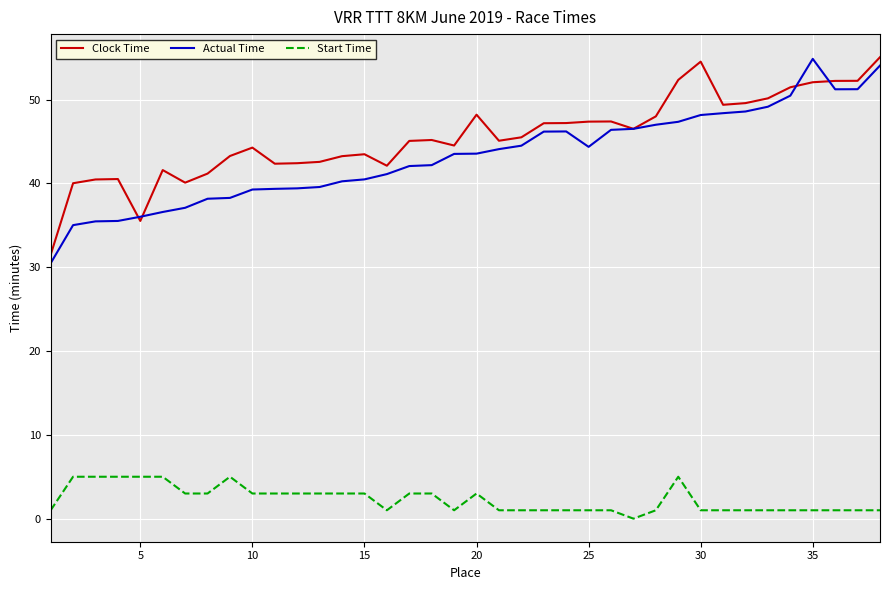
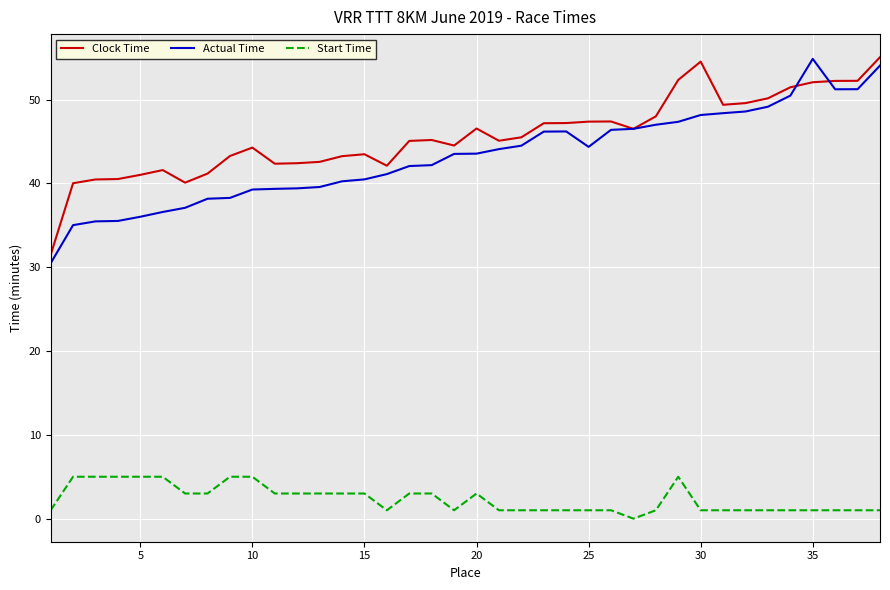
Clock Time, 5: 36 -> 41
Start Time, 10: 3 -> 5
Clock Time, 20: 48 -> 47
